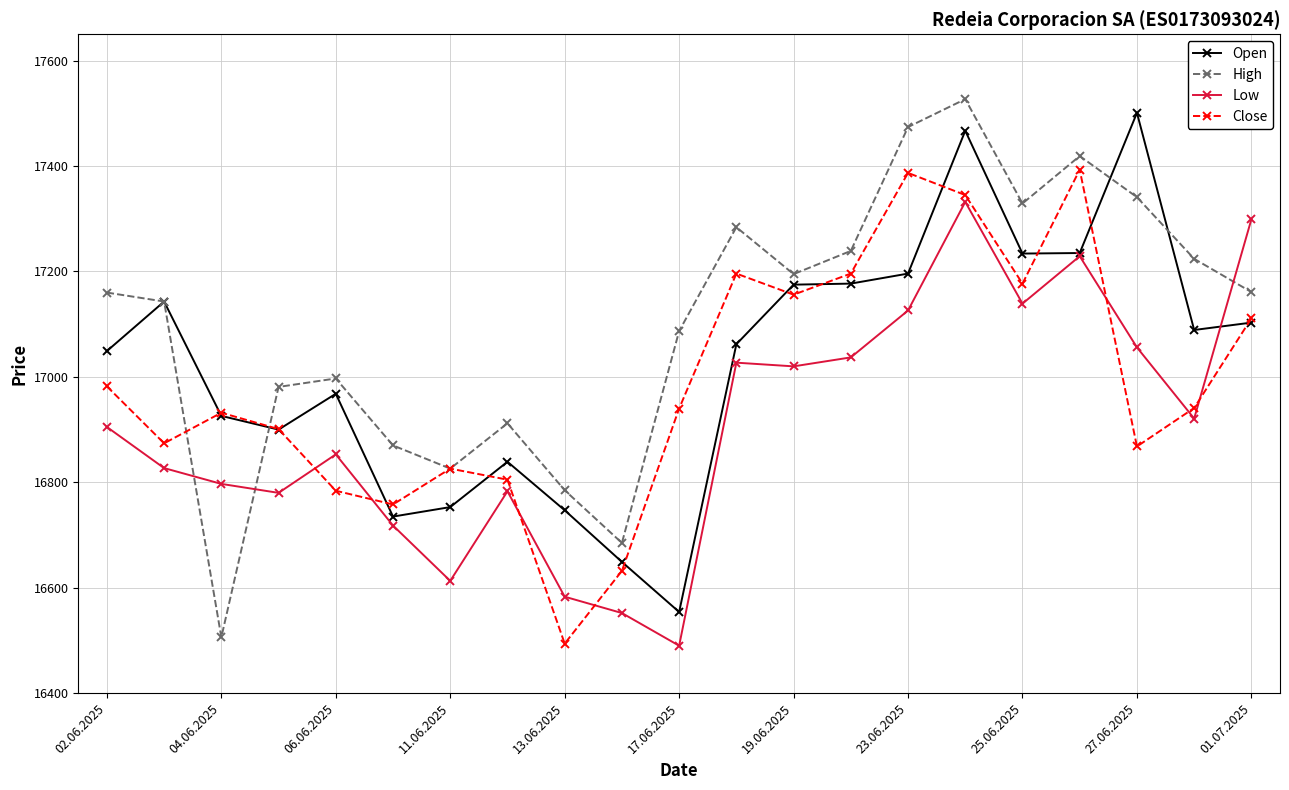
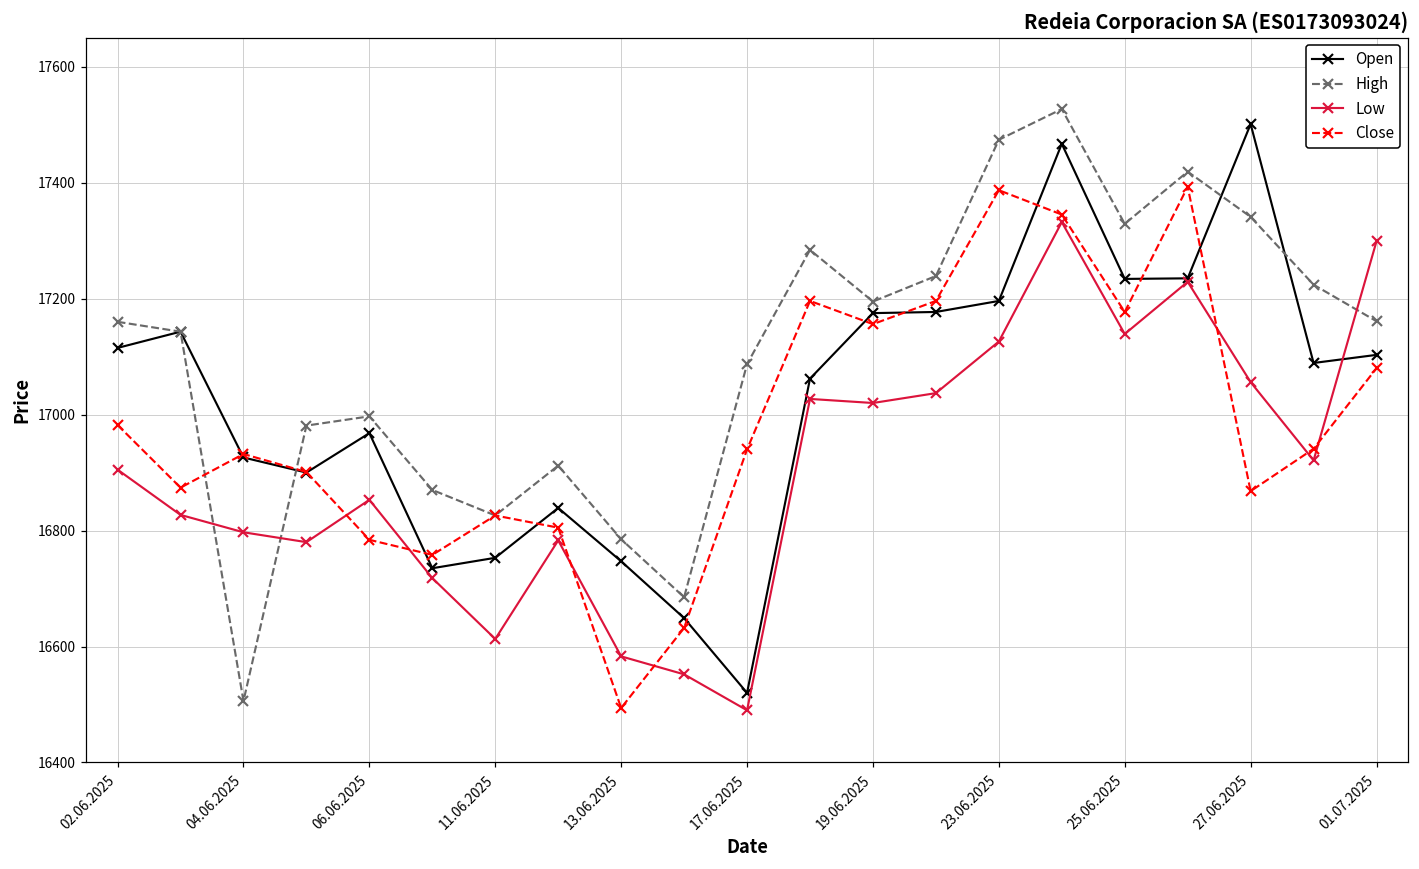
Open, 02.06.2025: 17050 -> 17120
Open, 17.06.2025: 16550 -> 16520
Close, 01.07.2025: 17110 -> 17080
